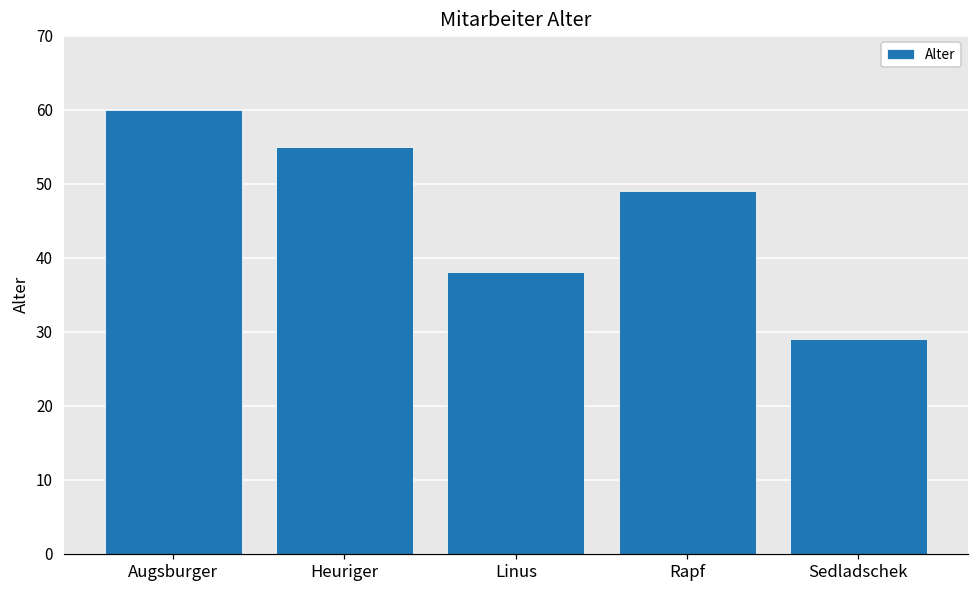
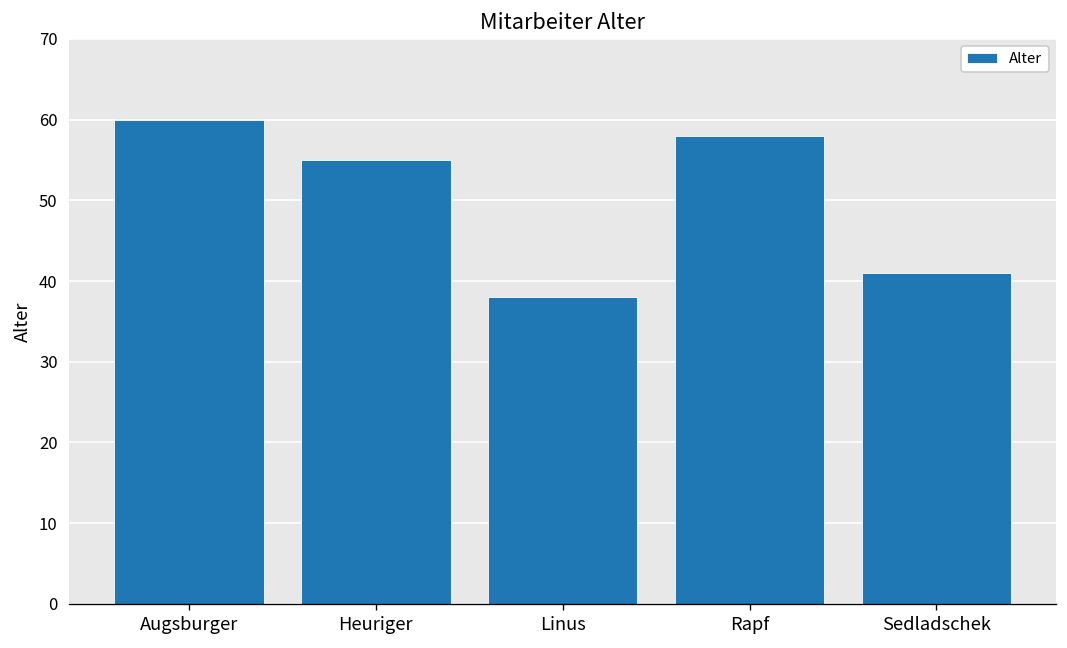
Rapf: 49 -> 58
Sedladschek: 29 -> 41
